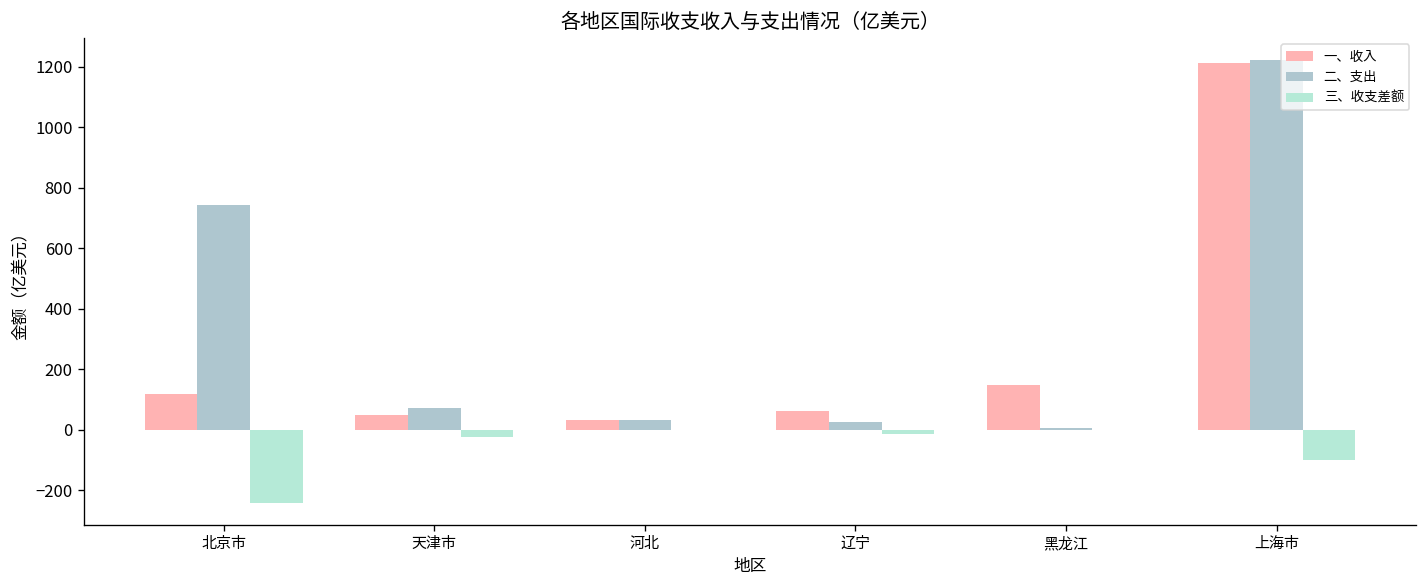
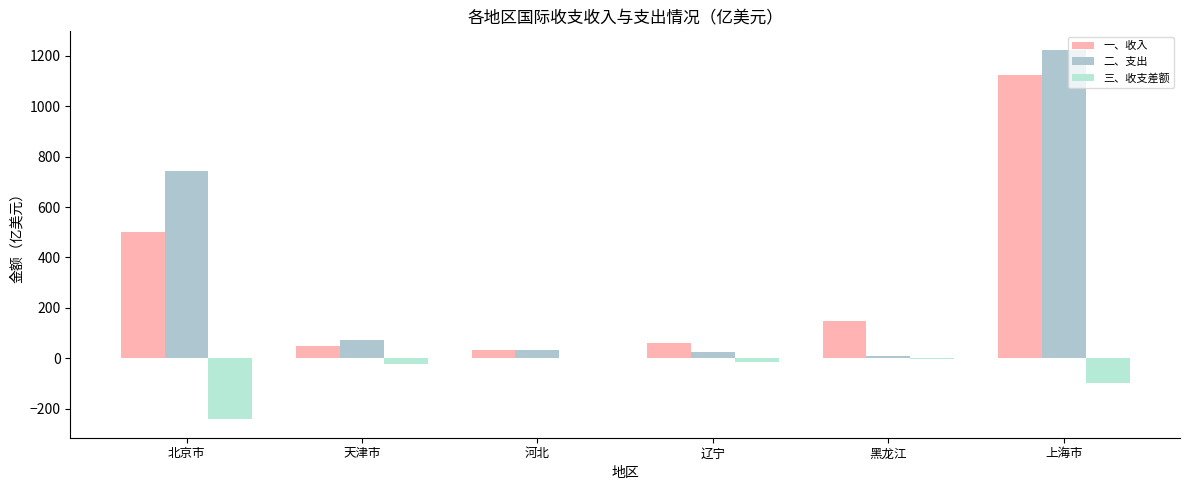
一、收入, 北京市: 120 -> 500
一、收入, 上海市: 1210 -> 1120
